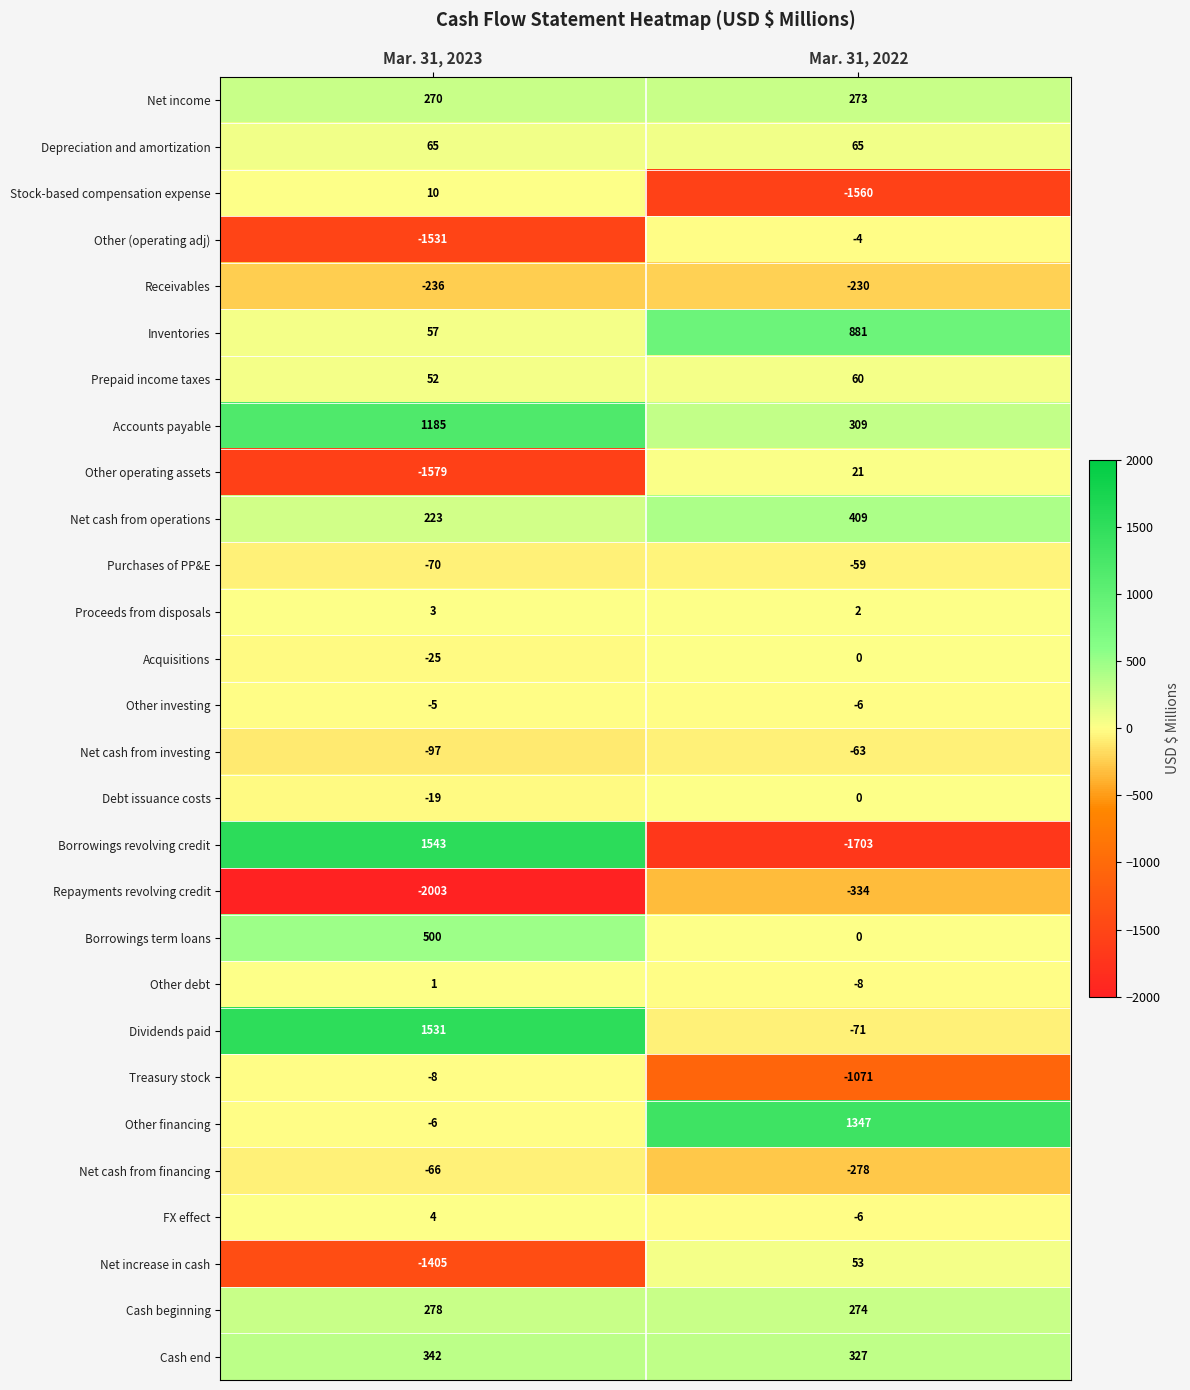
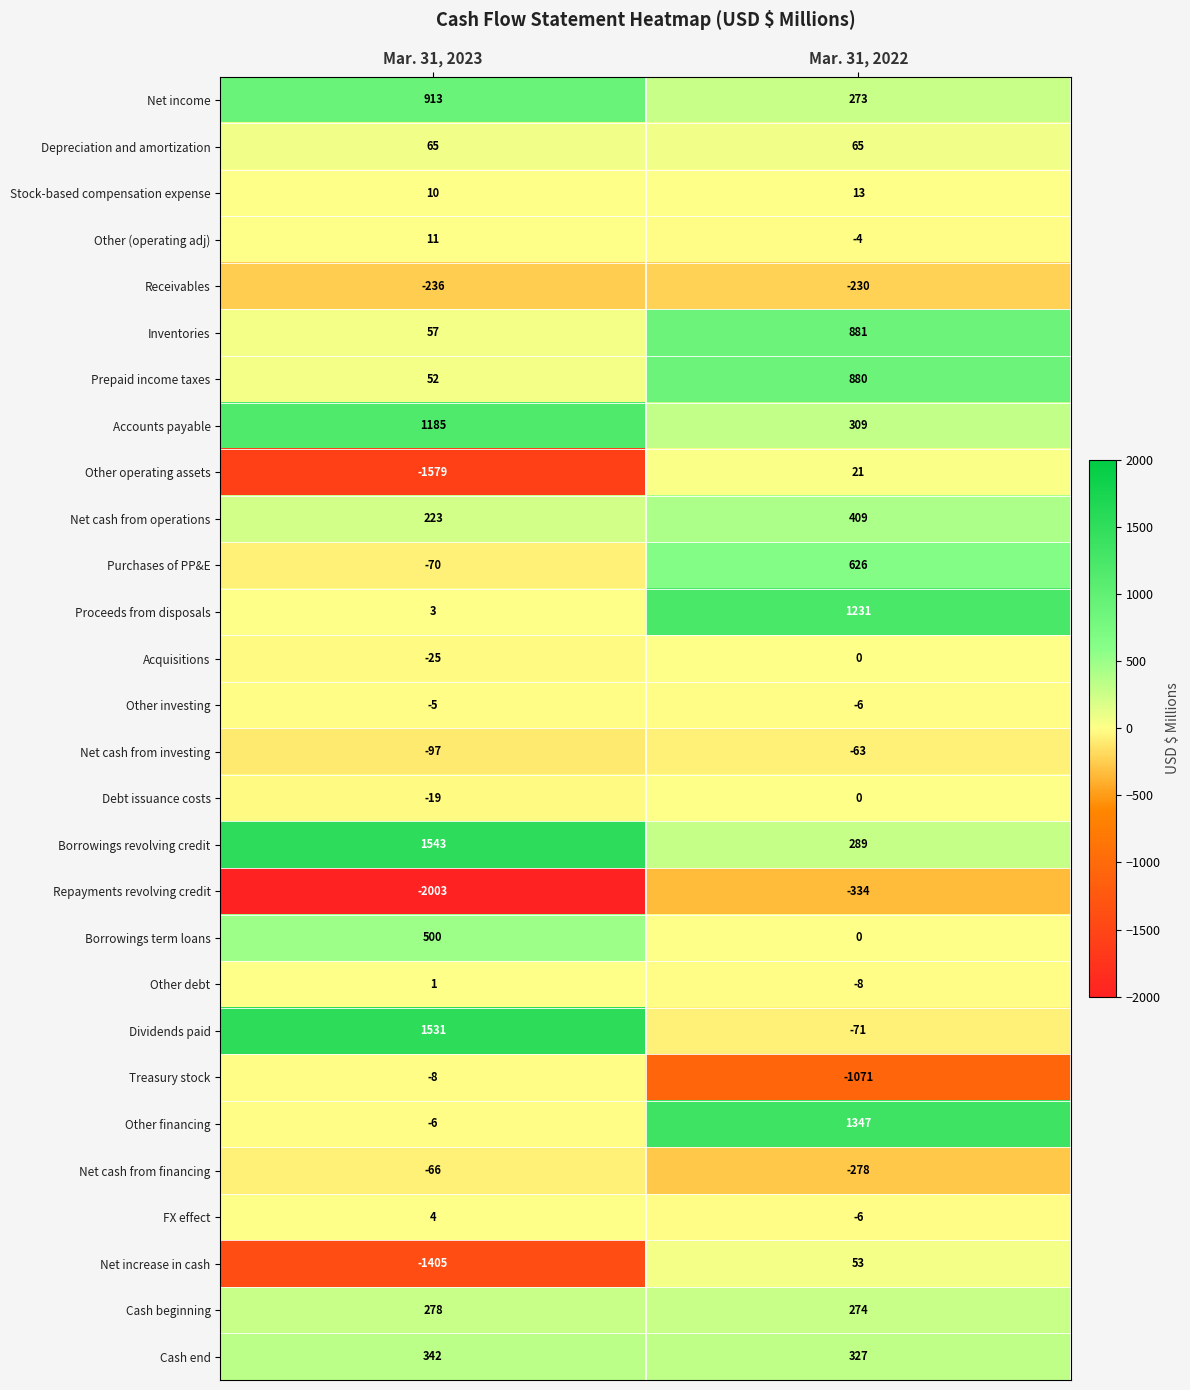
Net income, Mar. 31, 2023: 270 -> 913
Stock-based compensation expense, Mar. 31, 2022: -1560 -> 13
Other (operating adj), Mar. 31, 2023: -1531 -> 11
Prepaid income taxes, Mar. 31, 2022: 60 -> 880
Purchases of PP&E, Mar. 31, 2022: -59 -> 626
Proceeds from disposals, Mar. 31, 2022: 2 -> 1231
Borrowings revolving credit, Mar. 31, 2022: -1703 -> 289
